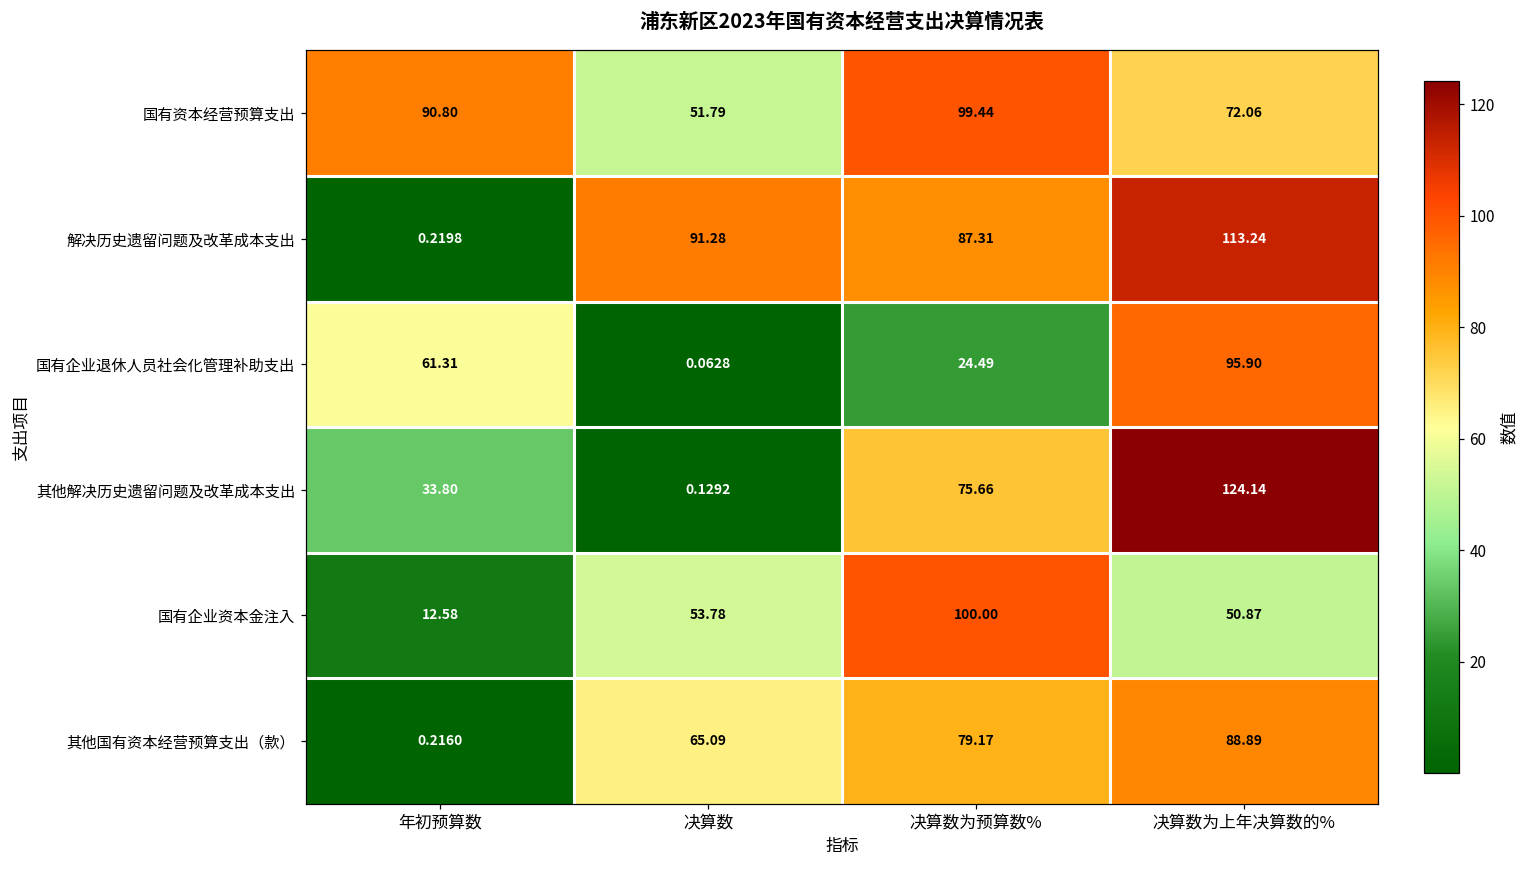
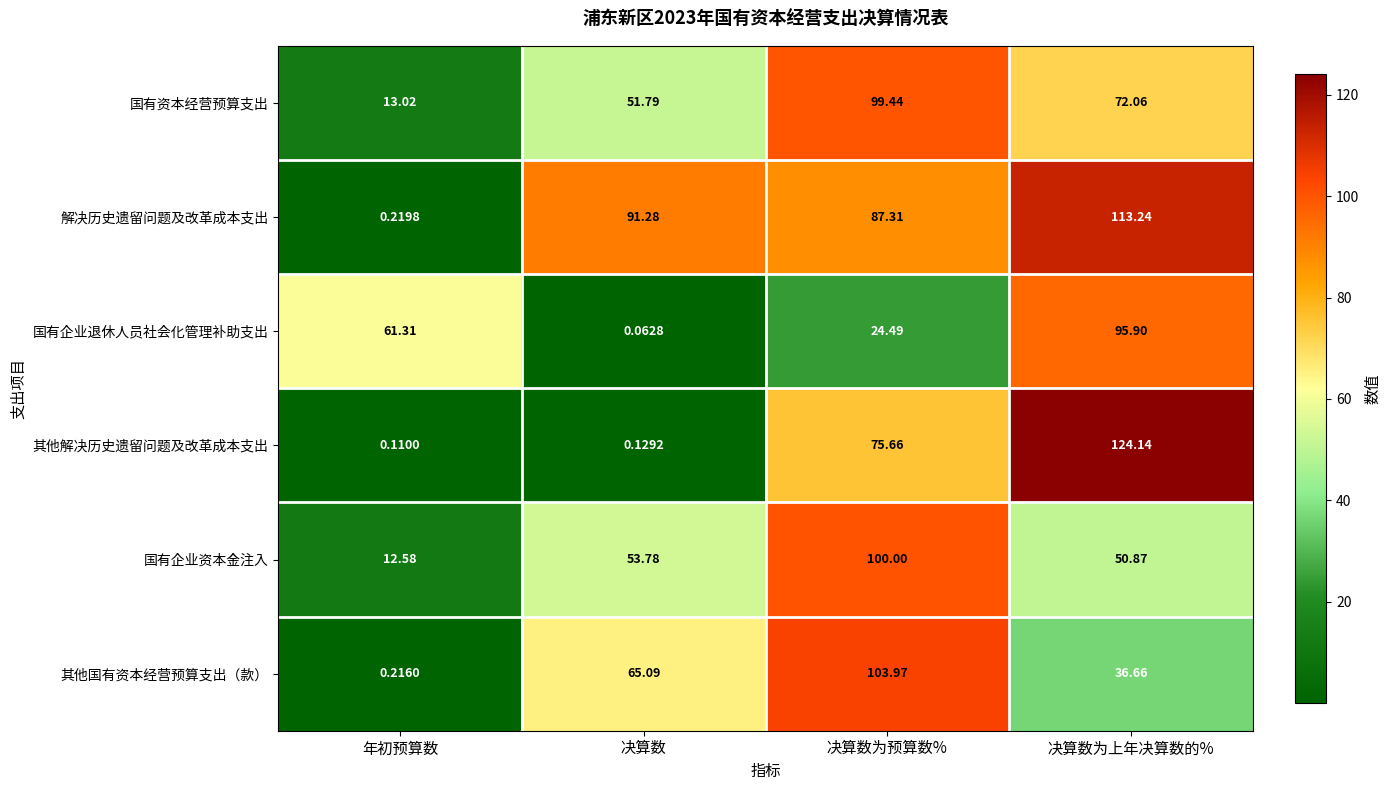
国有资本经营预算支出, 年初预算数: 90.80 -> 13.02
其他解决历史遗留问题及改革成本支出, 年初预算数: 33.80 -> 0.1100
其他国有资本经营预算支出（款）, 决算数为预算数%: 79.17 -> 103.97
其他国有资本经营预算支出（款）, 决算数为上年决算数的%: 88.89 -> 36.66
